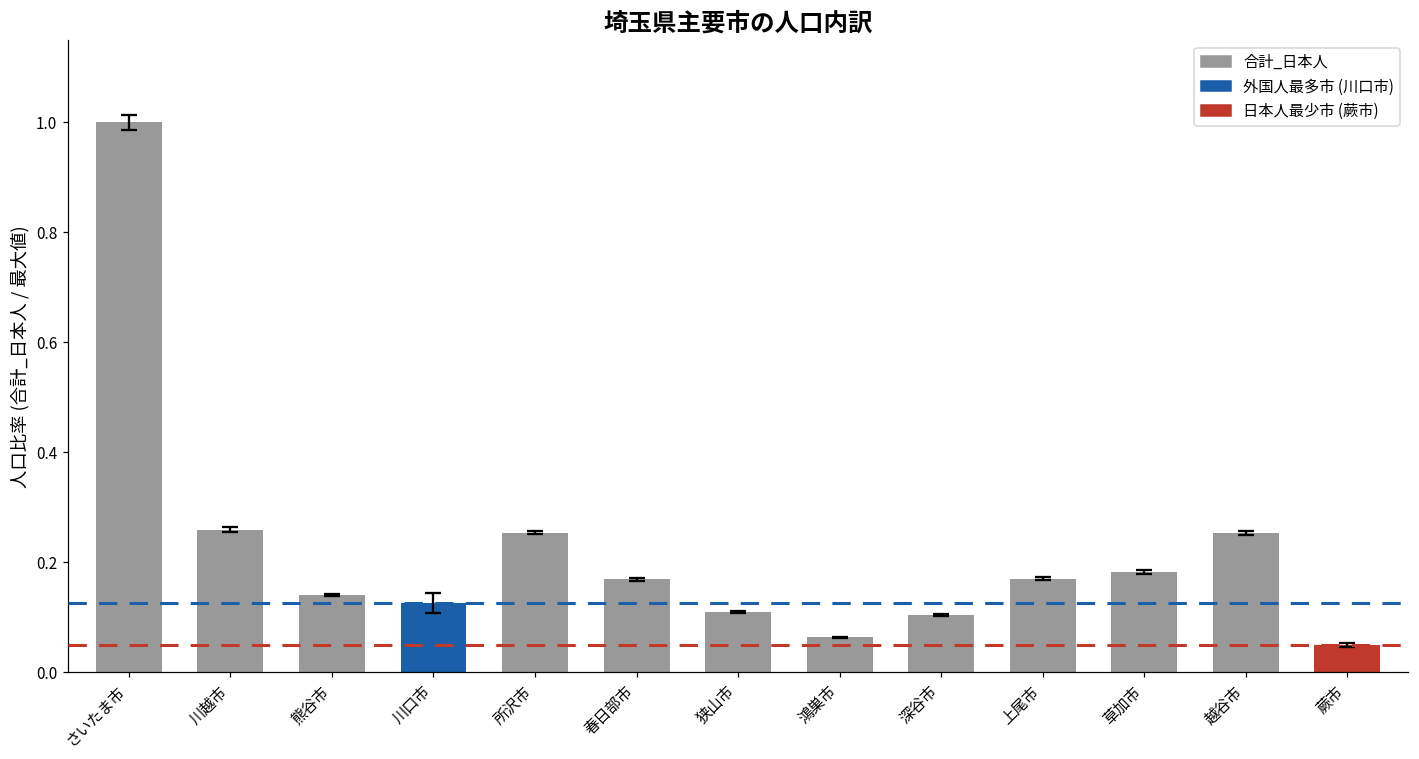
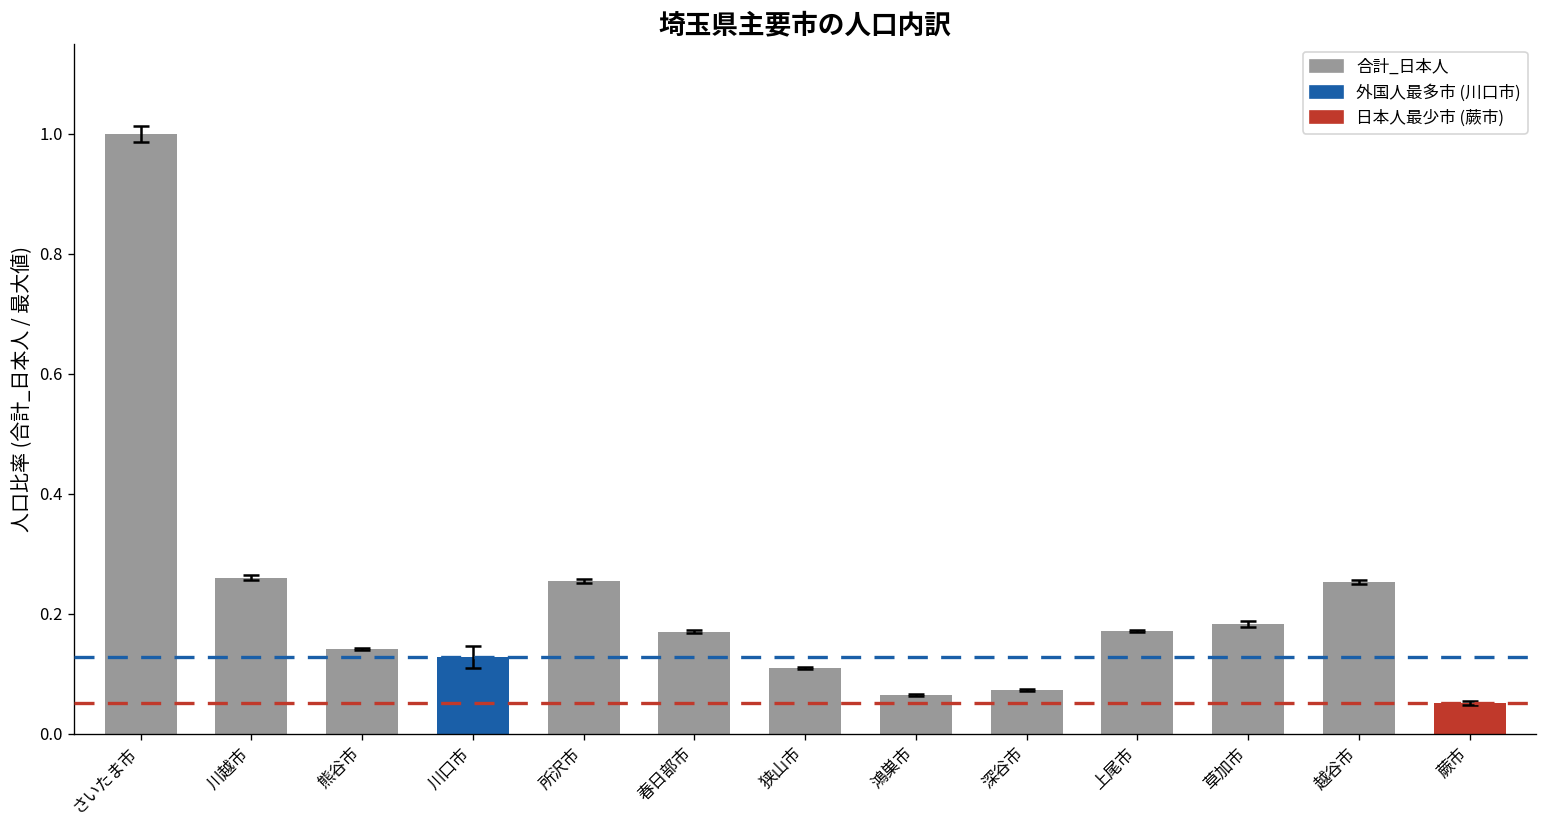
合計_日本人, 深谷市: 0.10 -> 0.07
